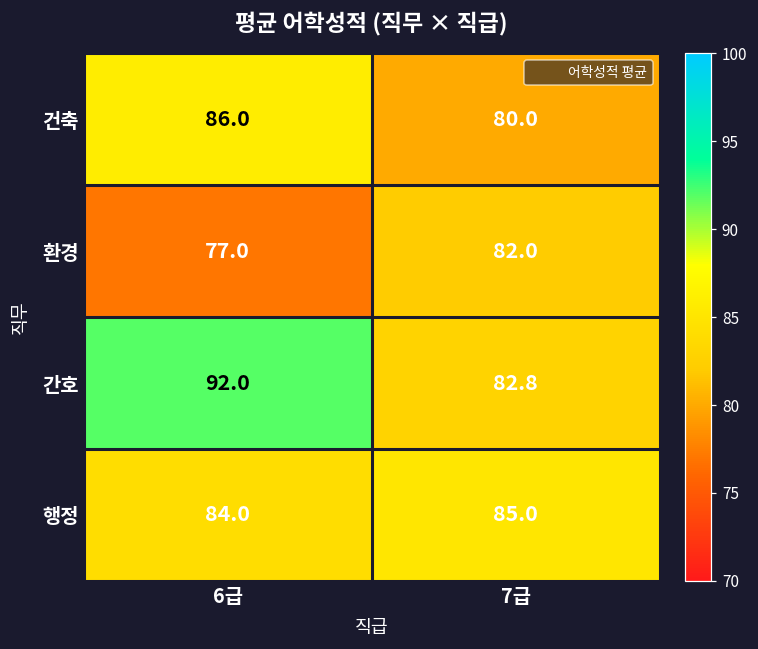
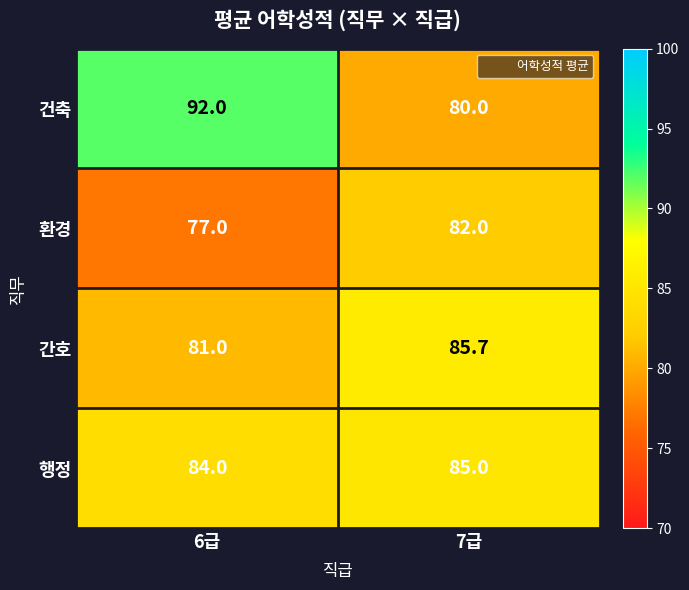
건축, 6급: 86.0 -> 92.0
간호, 6급: 92.0 -> 81.0
간호, 7급: 82.8 -> 85.7
